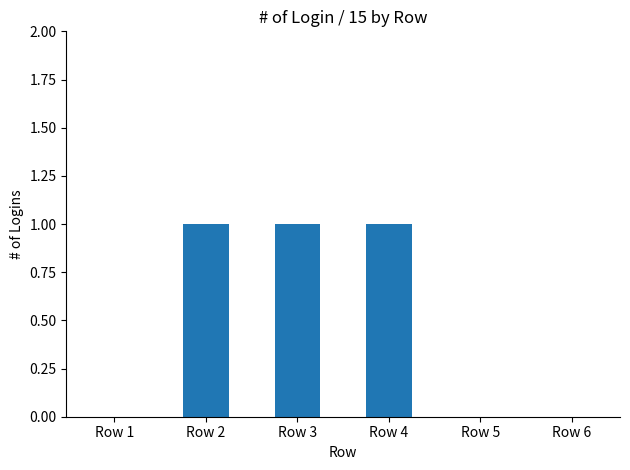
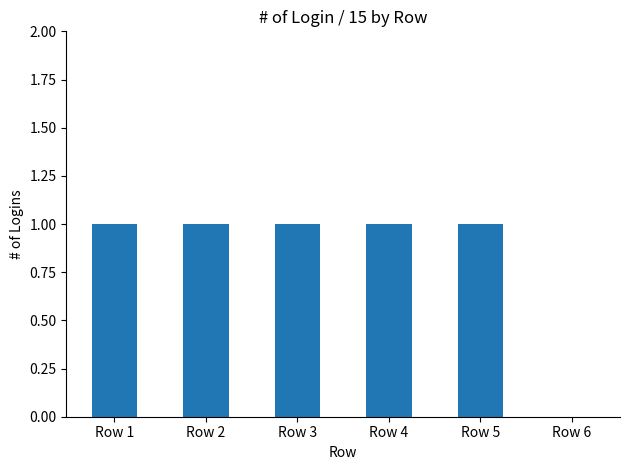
Row 1: 0 -> 1
Row 5: 0 -> 1
